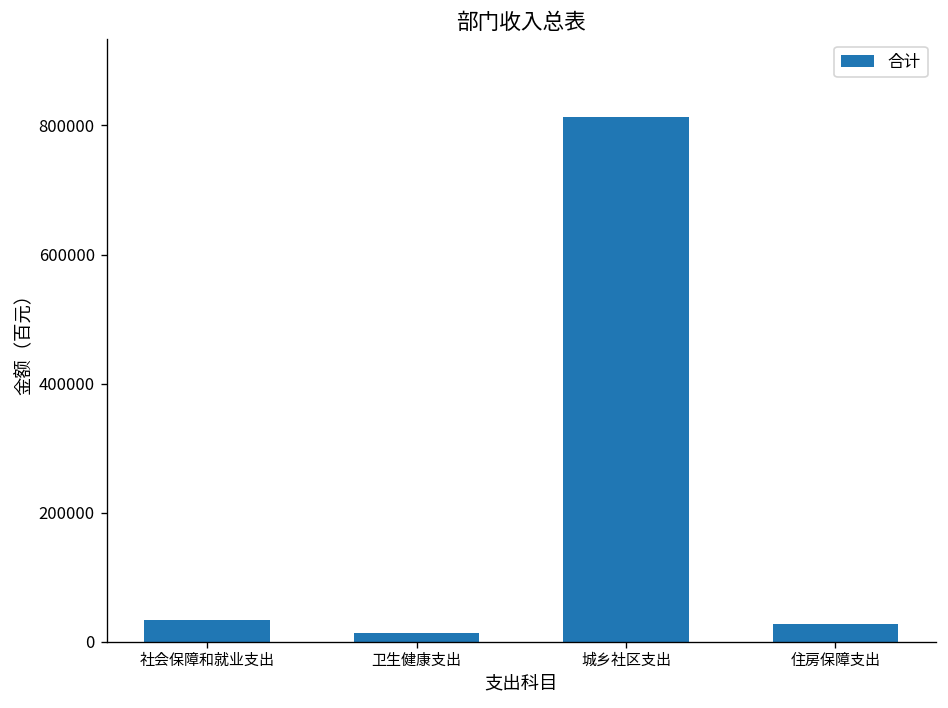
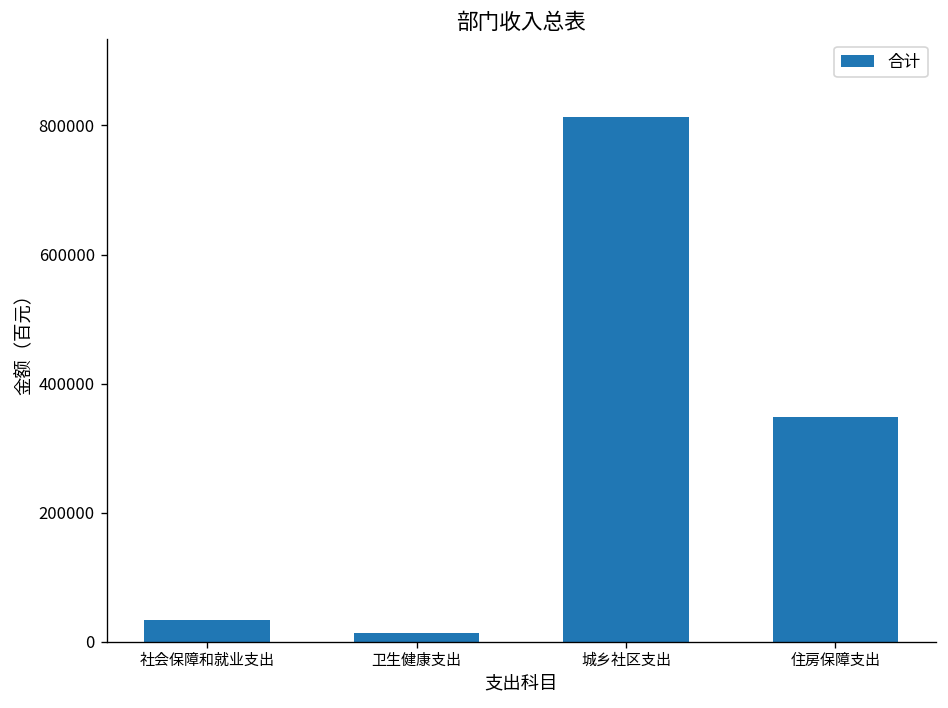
住房保障支出: 30000 -> 350000
